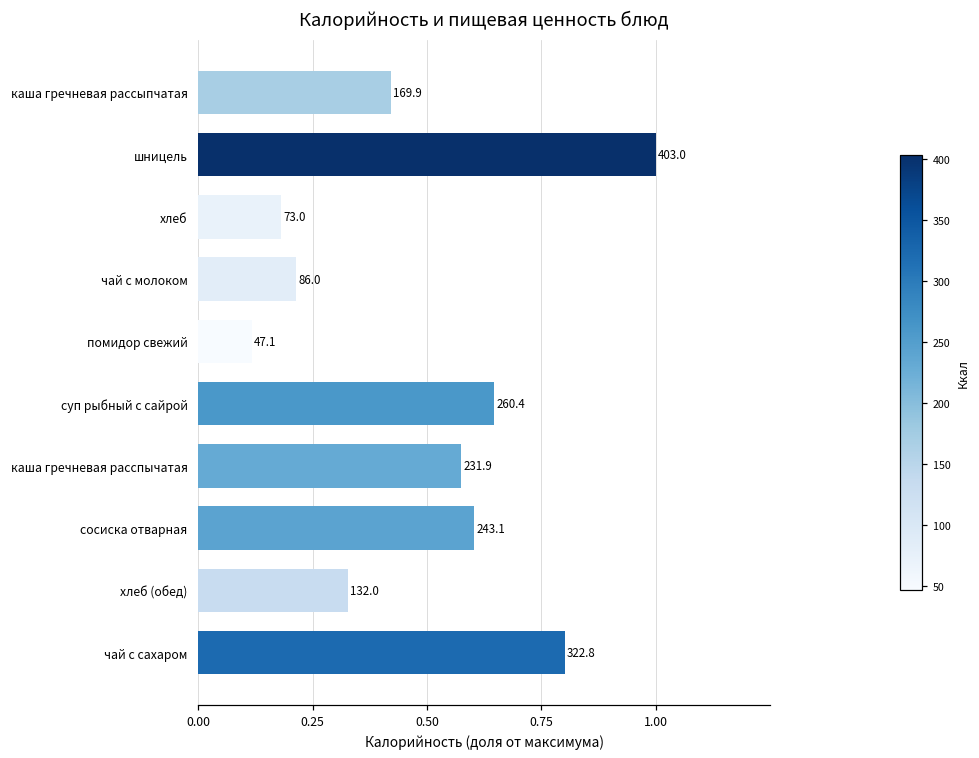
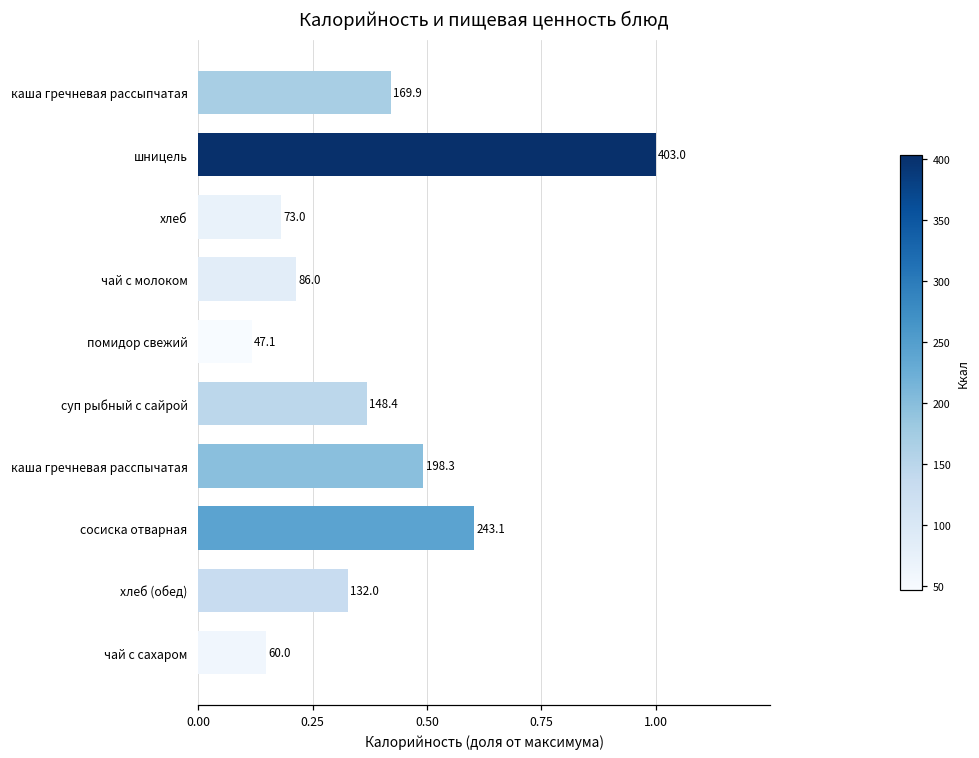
суп рыбный с сайрой: 260.4 -> 148.4
каша гречневая расспычатая: 231.9 -> 198.3
чай с сахаром: 322.8 -> 60.0
